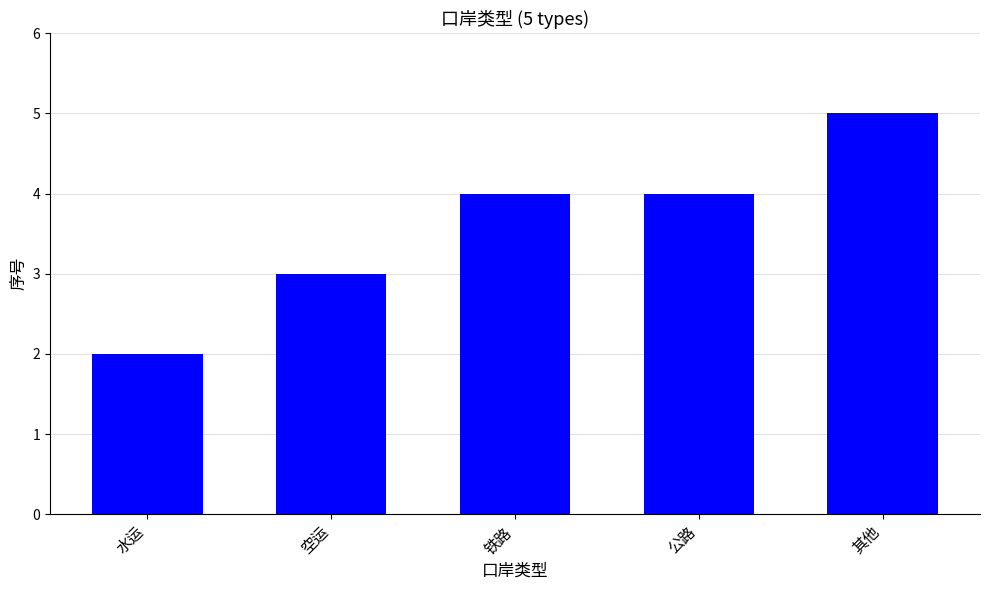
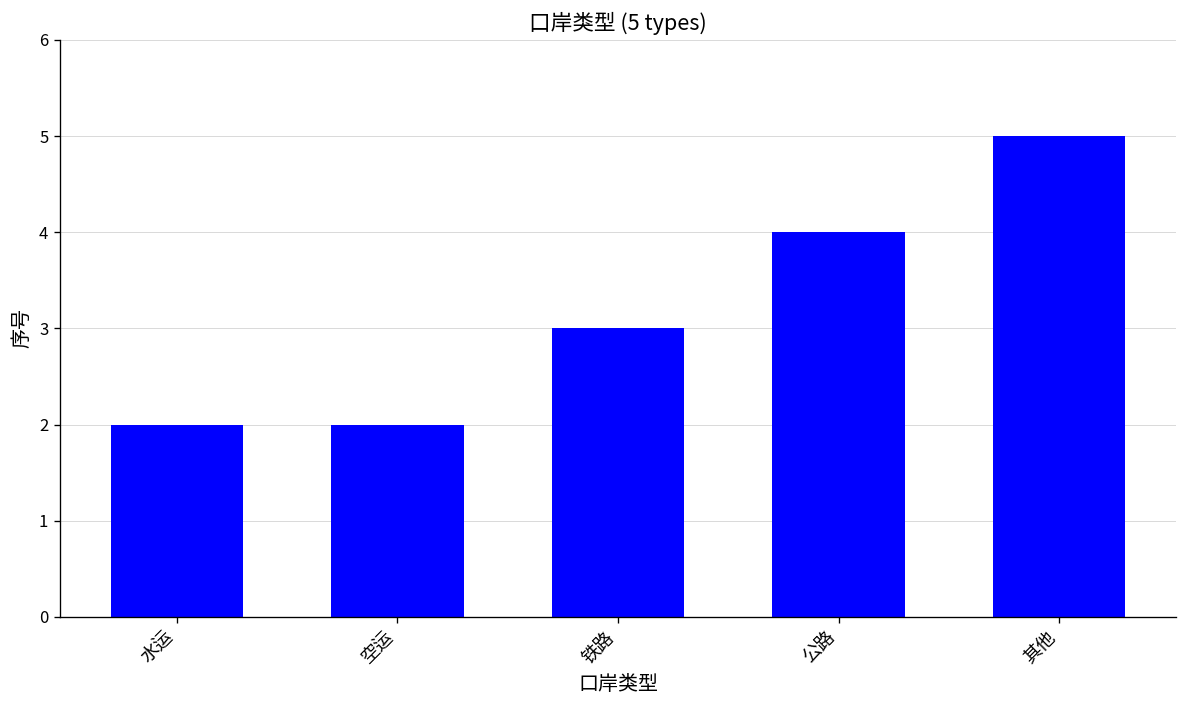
空运: 3 -> 2
铁路: 4 -> 3
